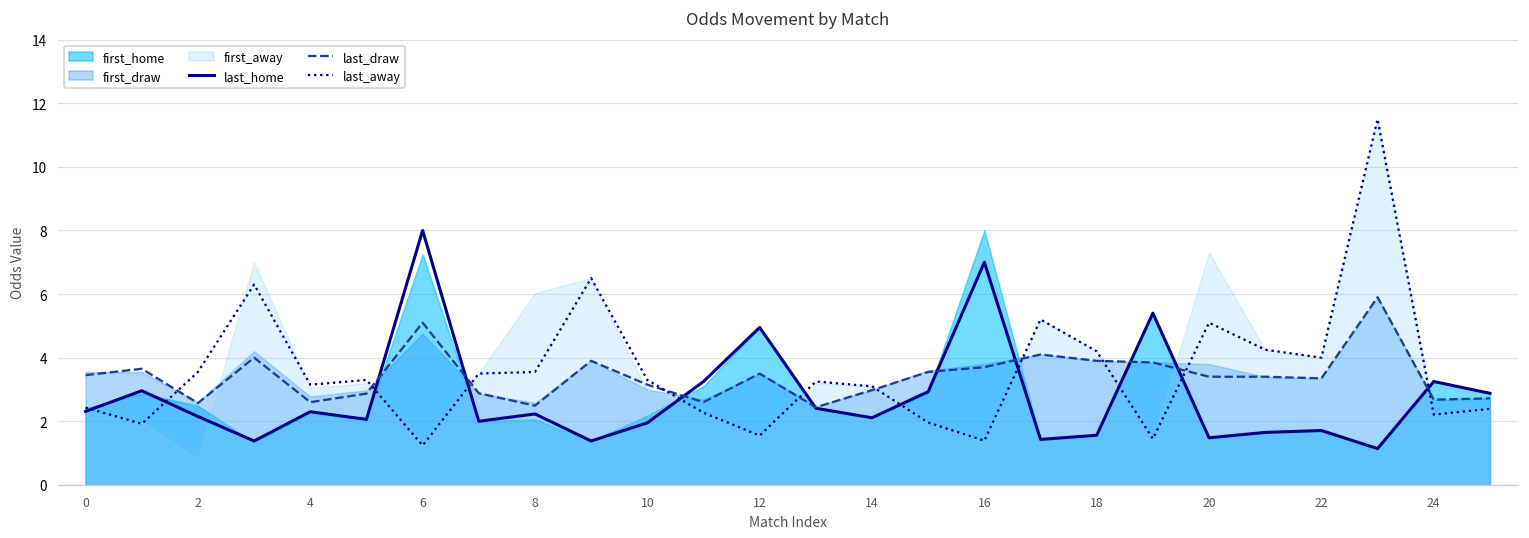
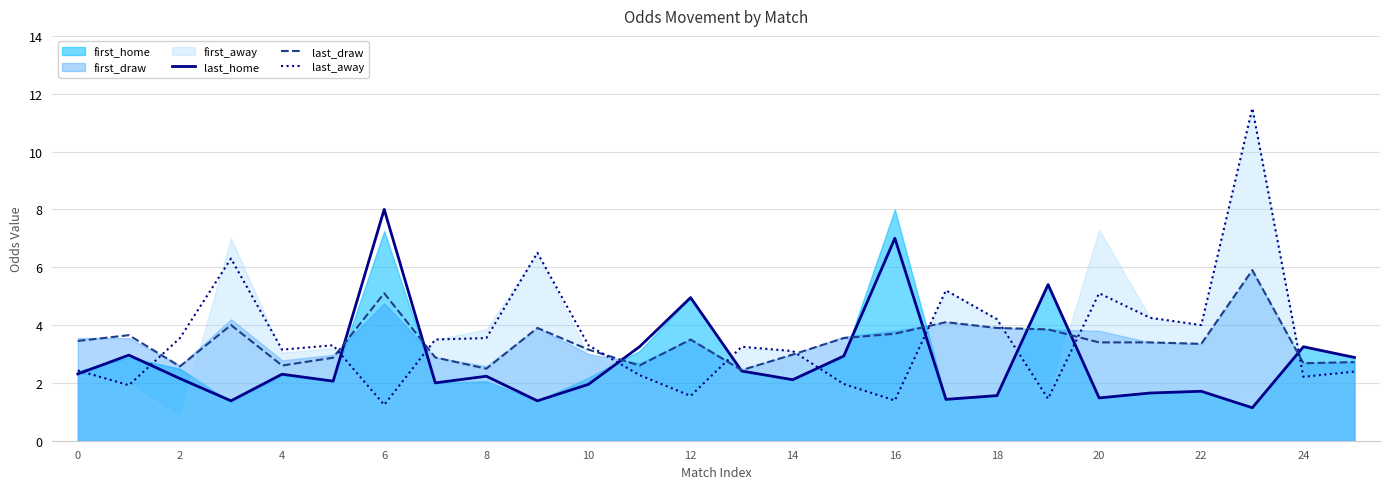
first_away, 8: 6.0 -> 3.9
